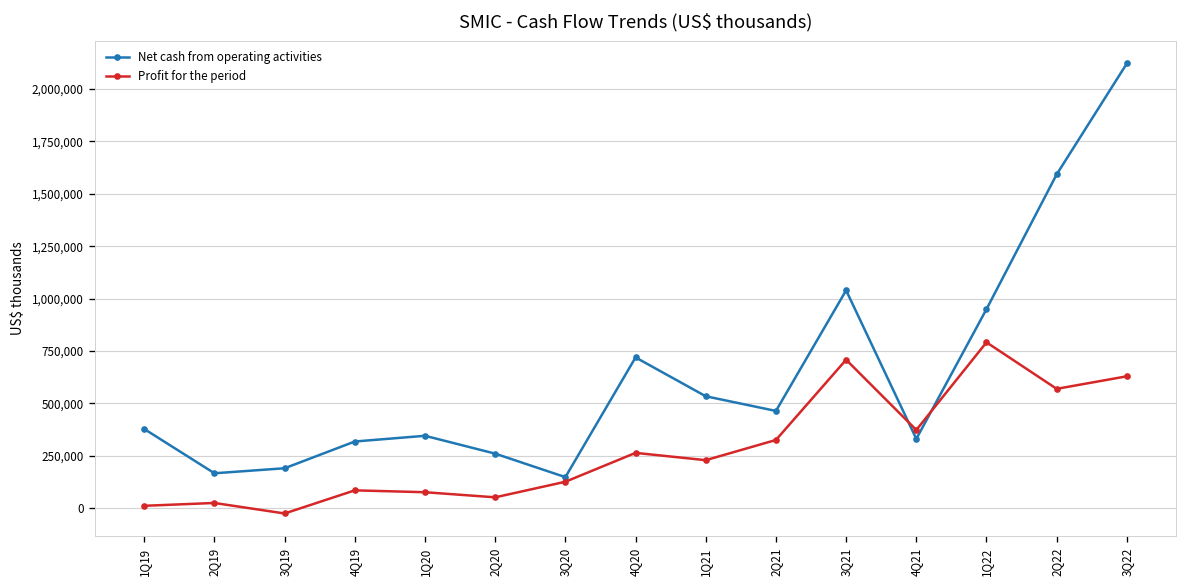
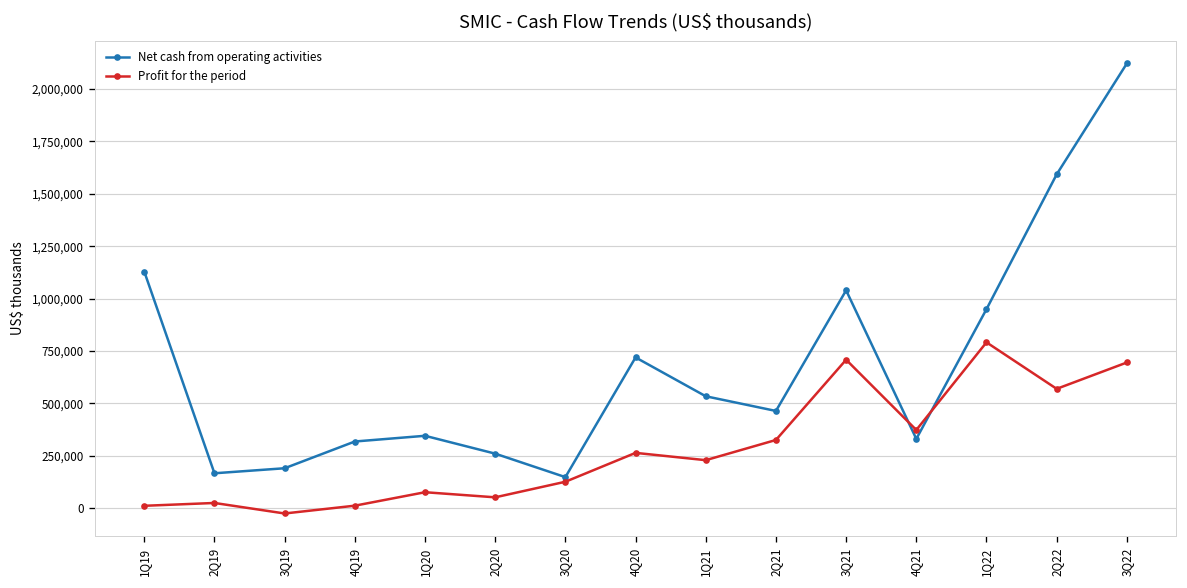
Net cash from operating activities, 1Q19: 380,000 -> 1,130,000
Profit for the period, 4Q19: 80,000 -> 10,000
Profit for the period, 3Q22: 630,000 -> 690,000
